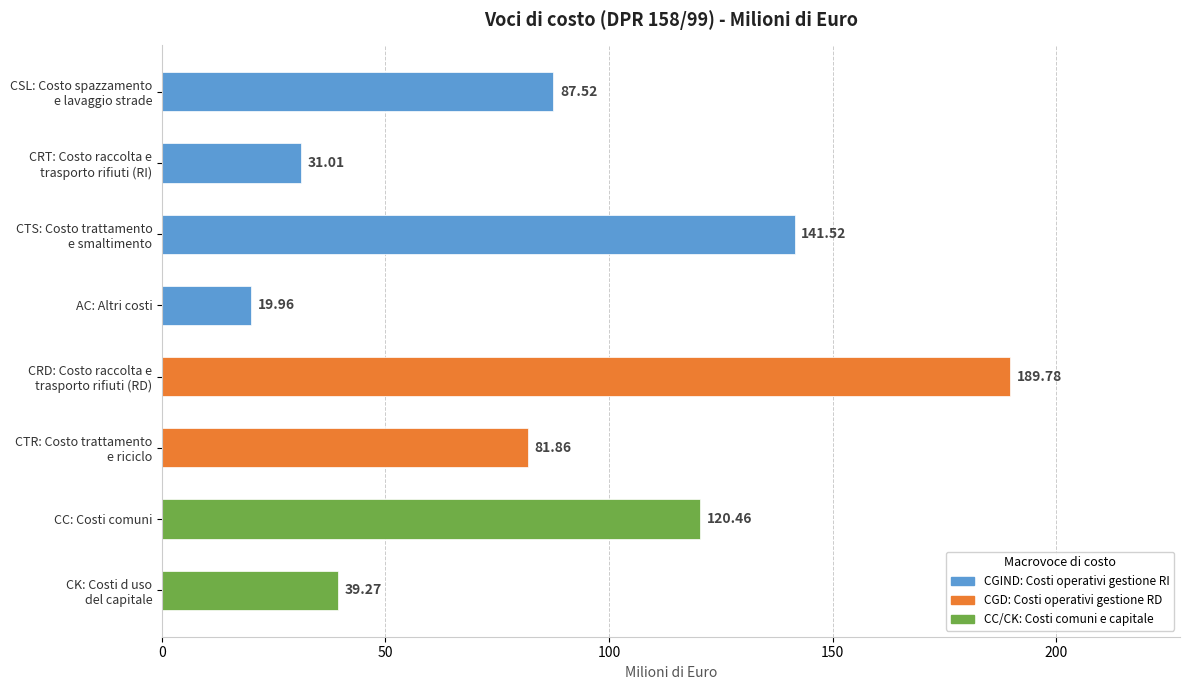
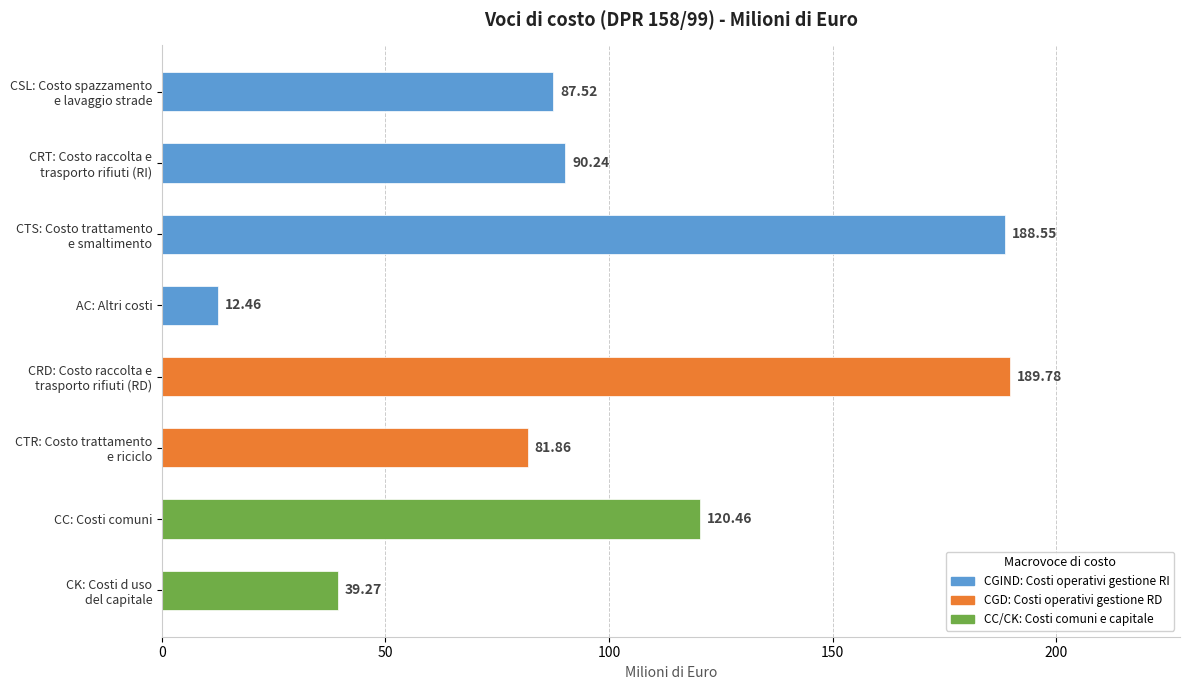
CRT: Costo raccolta e trasporto rifiuti (RI): 31.01 -> 90.24
CTS: Costo trattamento e smaltimento: 141.52 -> 188.55
AC: Altri costi: 19.96 -> 12.46
